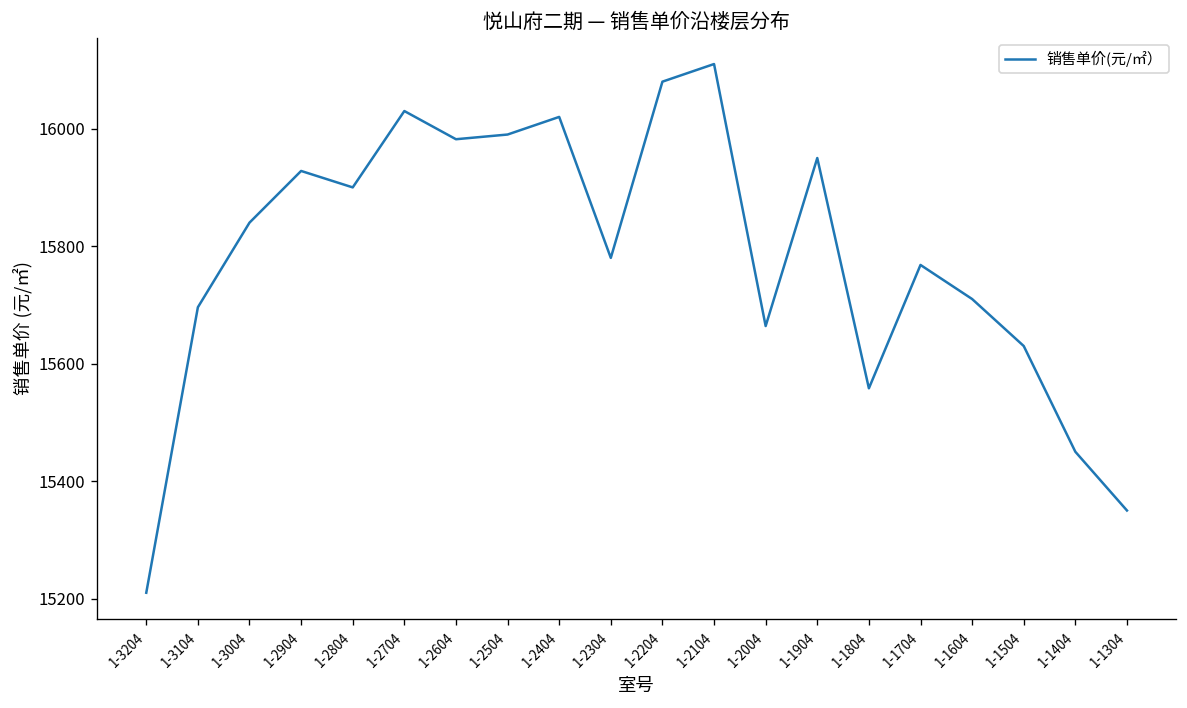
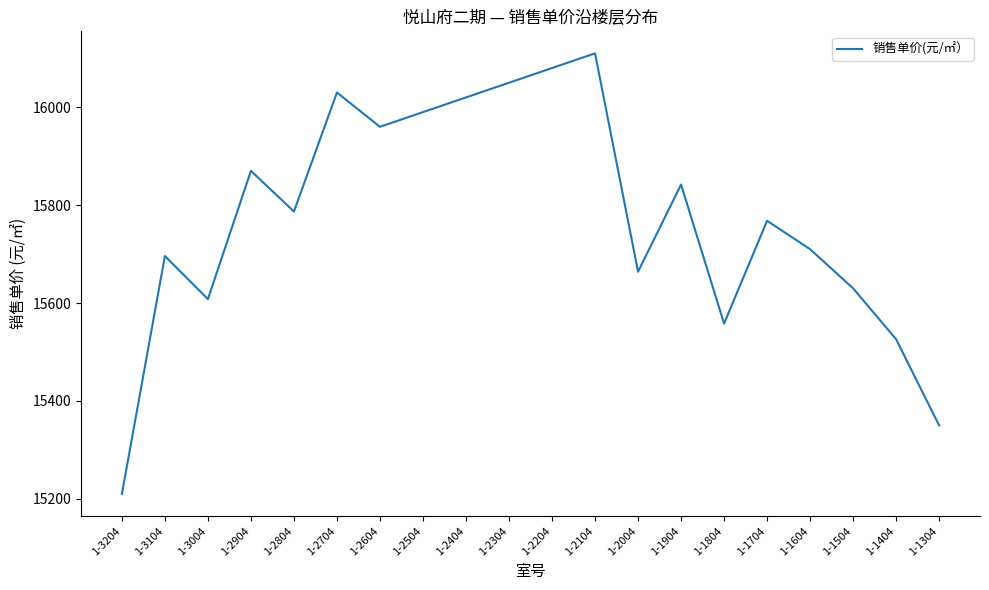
1-3004: 15840 -> 15610
1-2904: 15930 -> 15870
1-2804: 15900 -> 15790
1-2604: 15980 -> 15960
1-2304: 15780 -> 16050
1-1904: 15950 -> 15840
1-1404: 15450 -> 15530
